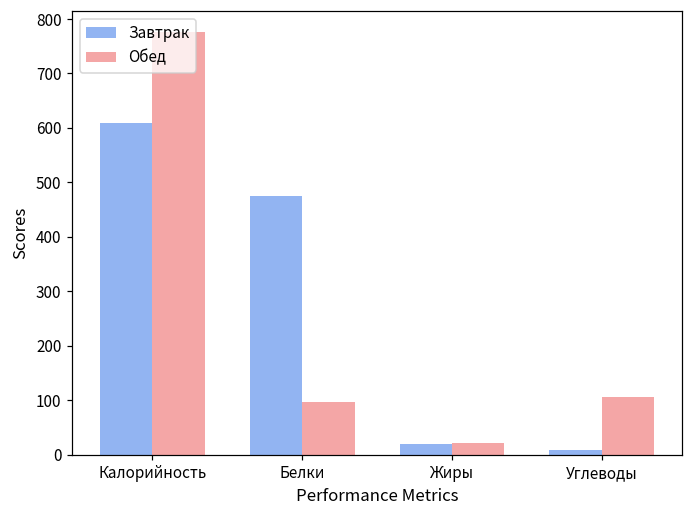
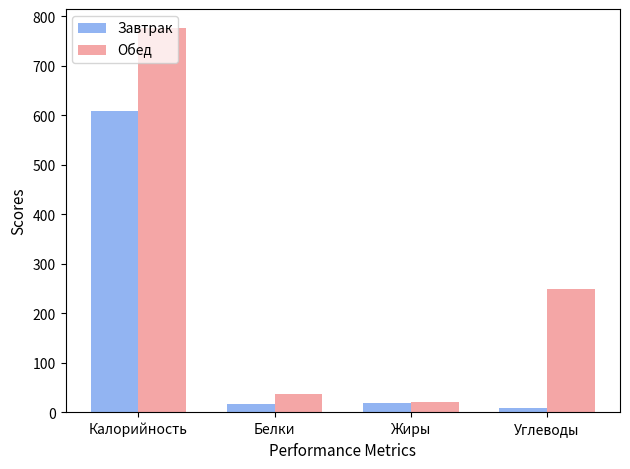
Завтрак, Белки: 470 -> 20
Обед, Белки: 100 -> 40
Обед, Углеводы: 100 -> 250
